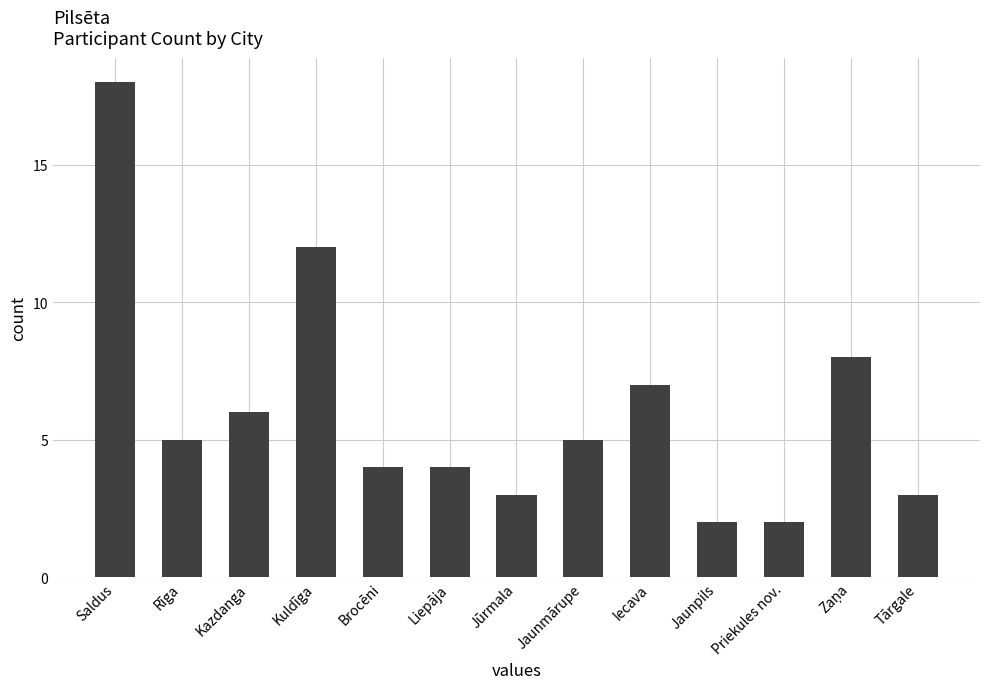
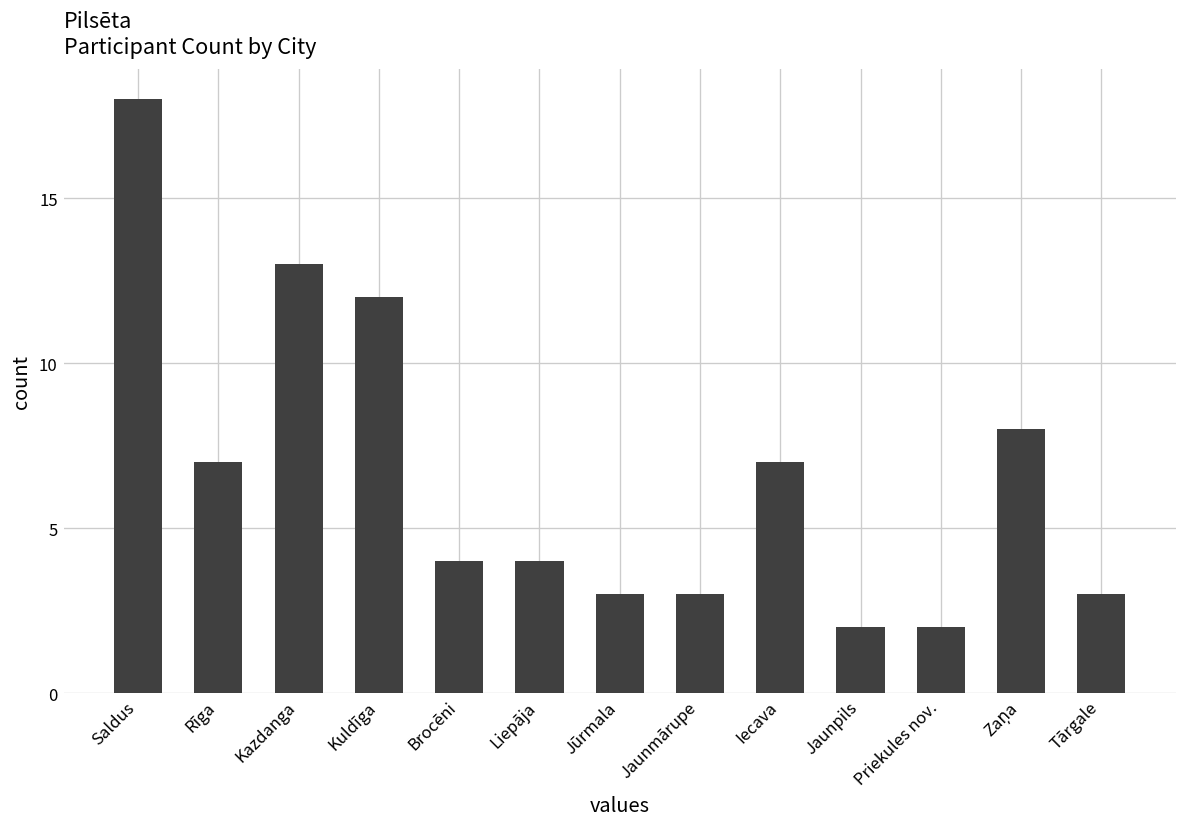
Rīga: 5 -> 7
Kazdanga: 6 -> 13
Jaunmārupe: 5 -> 3
